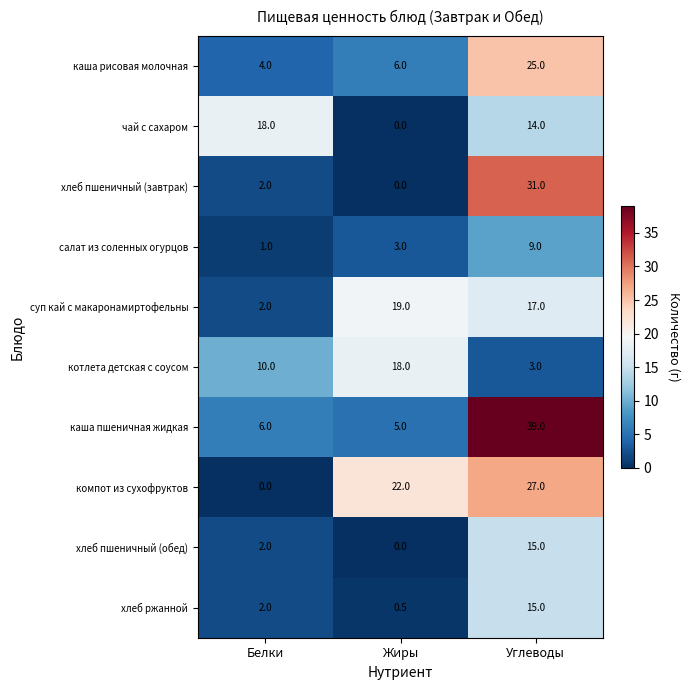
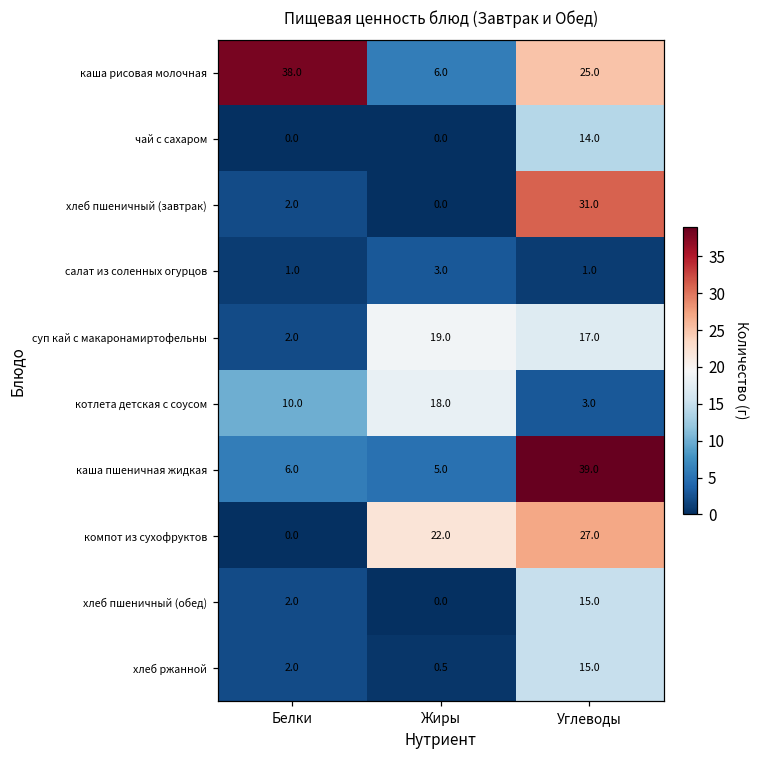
каша рисовая молочная, Белки: 4.0 -> 38.0
чай с сахаром, Белки: 18.0 -> 0.0
салат из соленных огурцов, Углеводы: 9.0 -> 1.0
